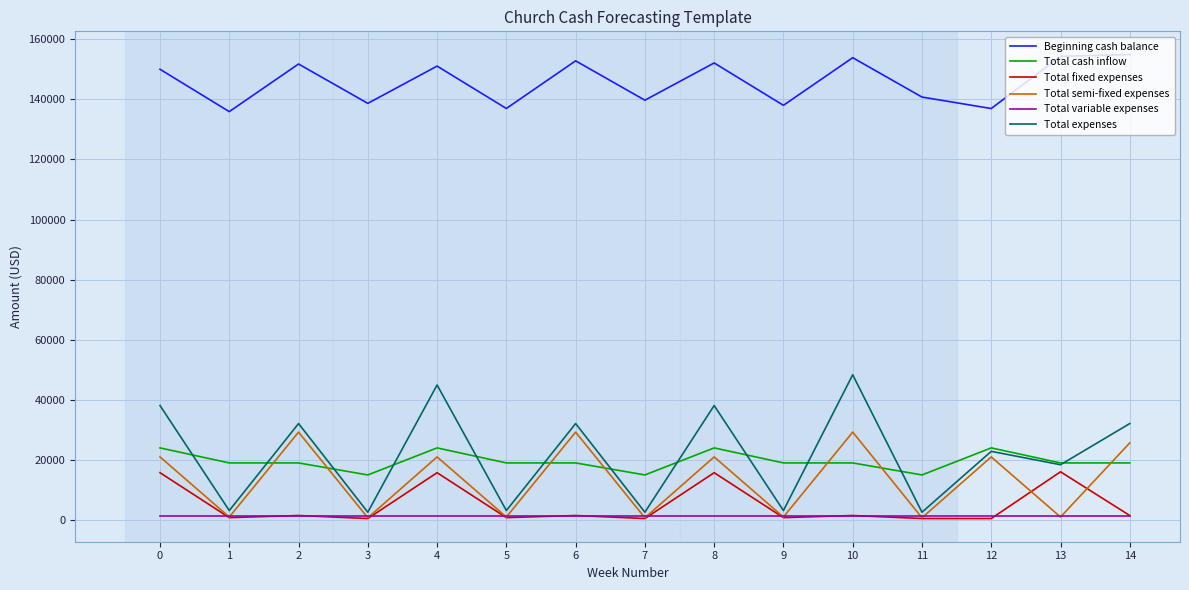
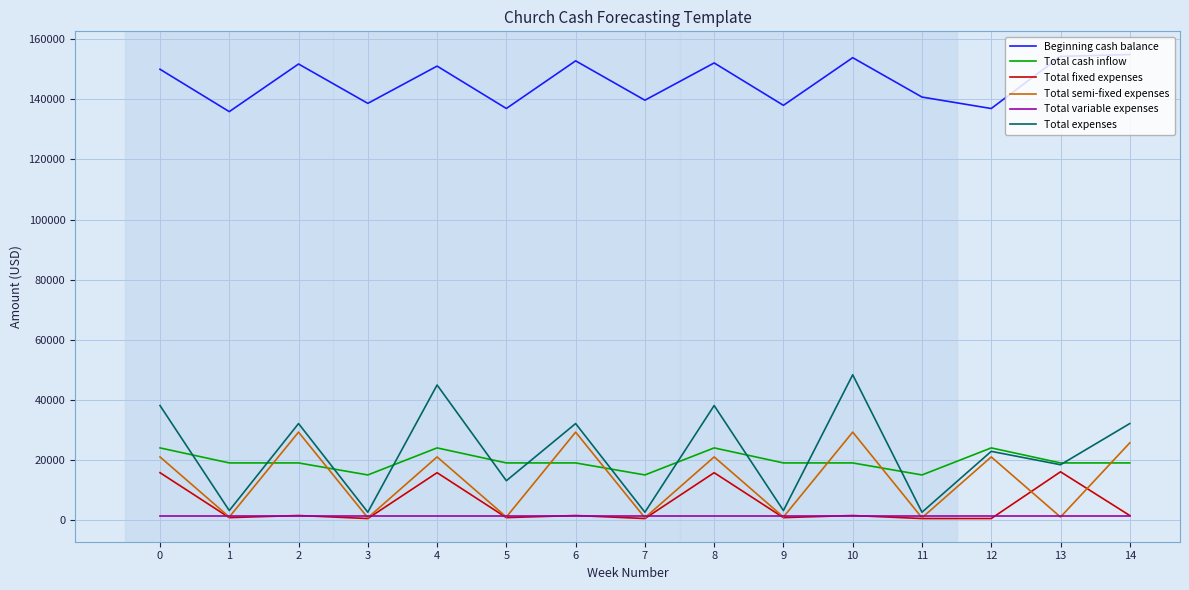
Total expenses, 5: 3000 -> 13000
